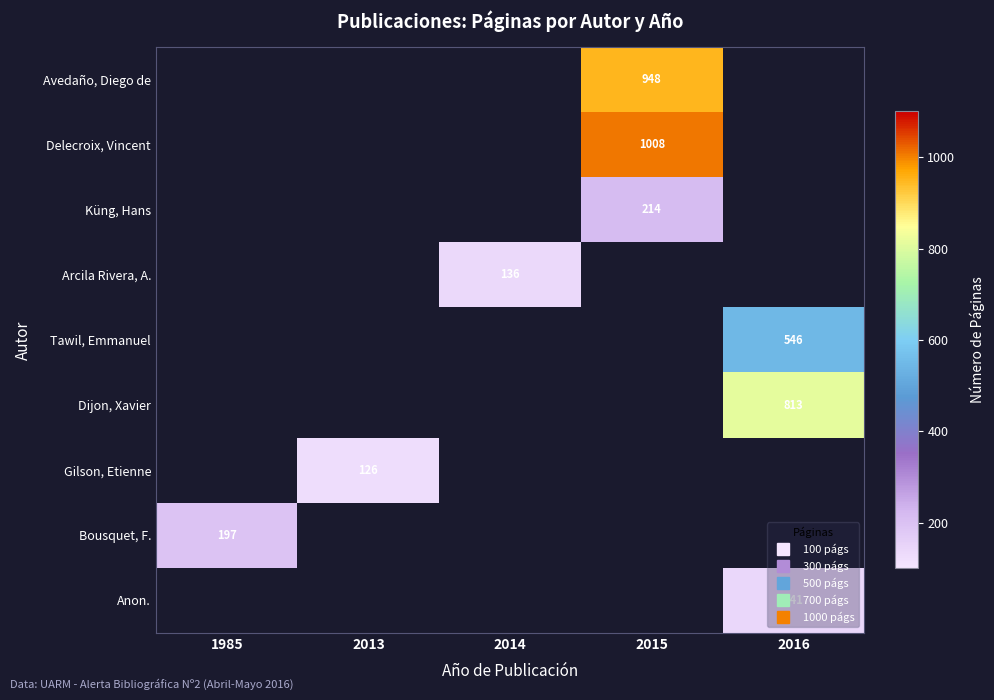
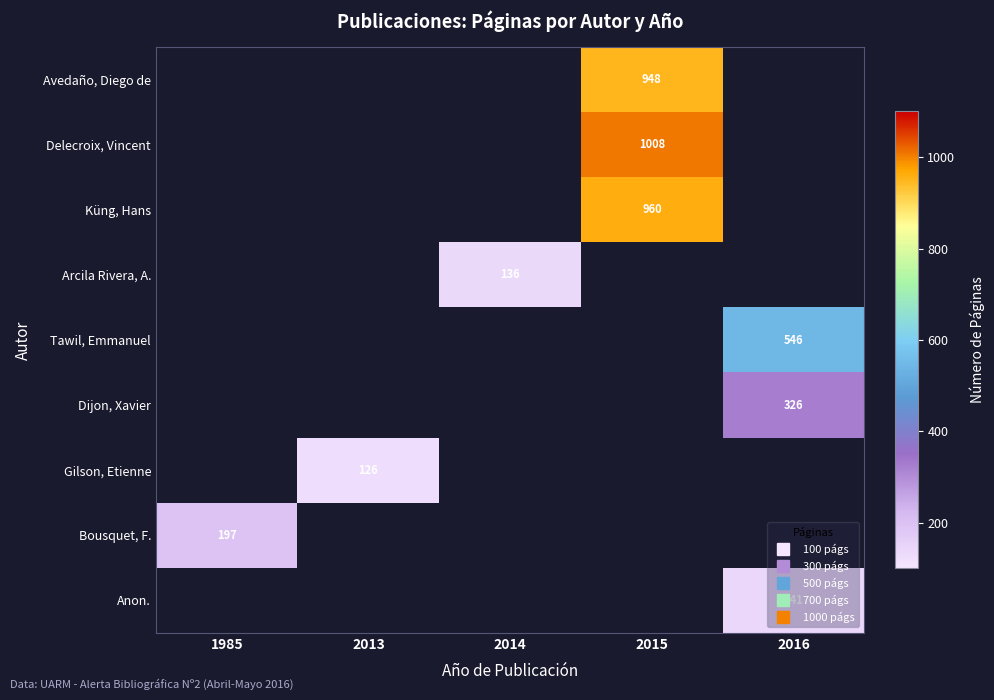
Küng, Hans, 2015: 214 -> 960
Dijon, Xavier, 2016: 813 -> 326
